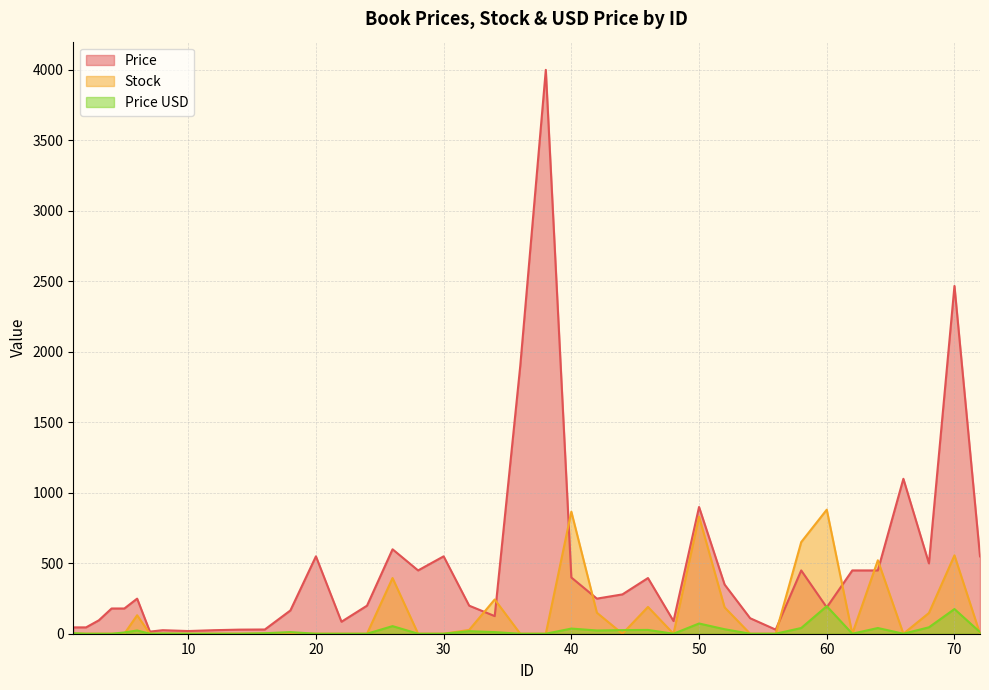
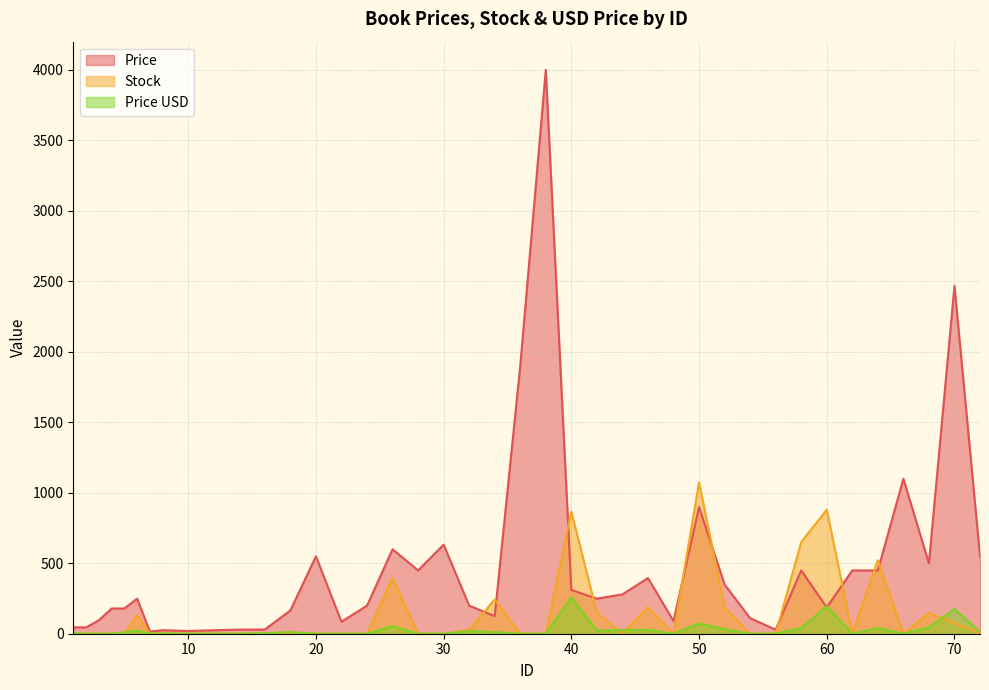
Price, 30: 550 -> 630
Price, 40: 400 -> 310
Price USD, 40: 40 -> 260
Stock, 50: 830 -> 1070
Stock, 70: 560 -> 80
